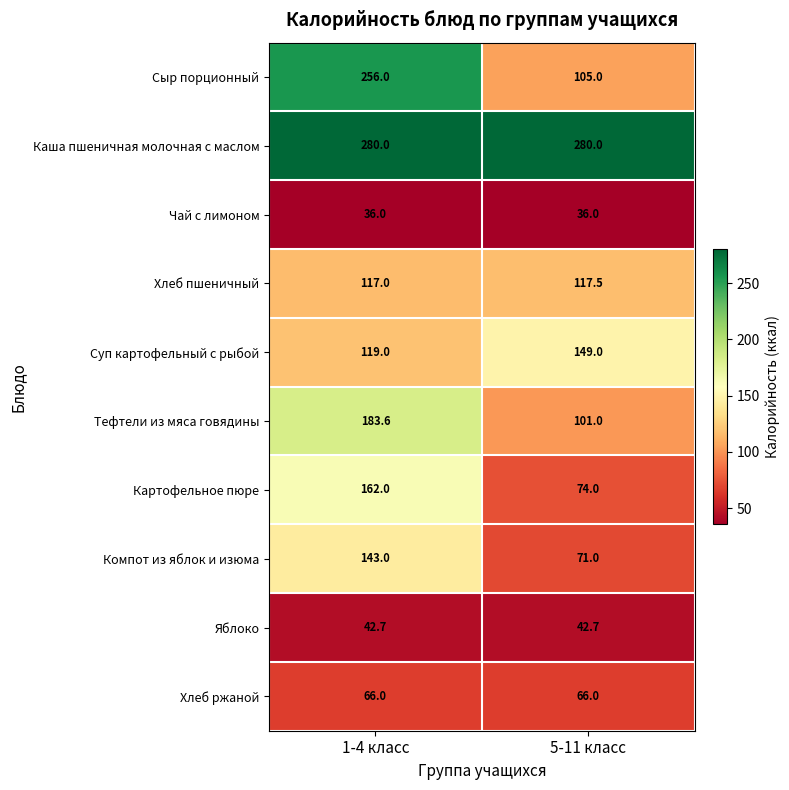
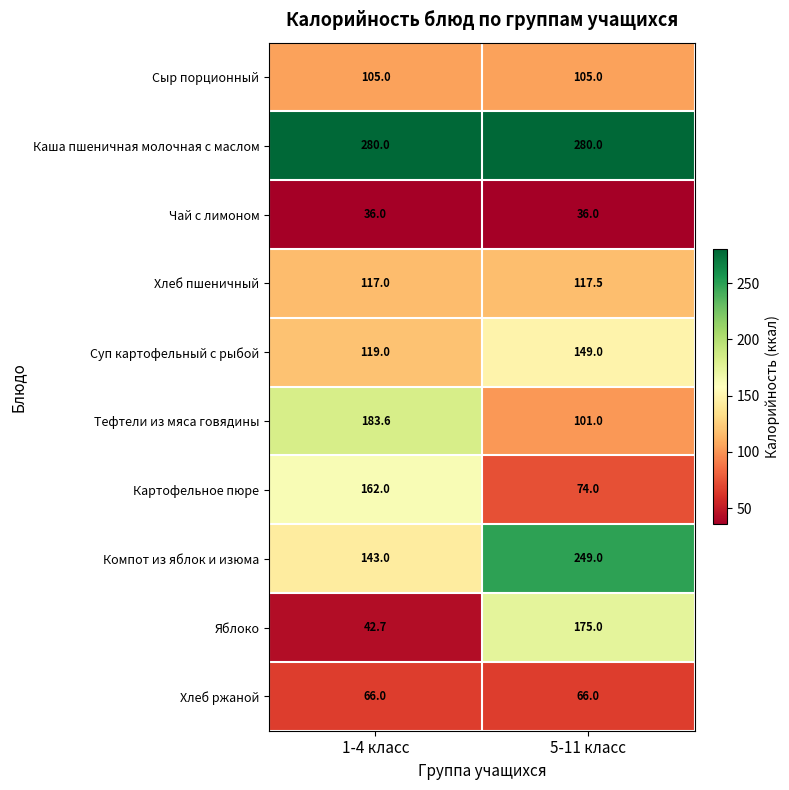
Сыр порционный, 1-4 класс: 256.0 -> 105.0
Компот из яблок и изюма, 5-11 класс: 71.0 -> 249.0
Яблоко, 5-11 класс: 42.7 -> 175.0
